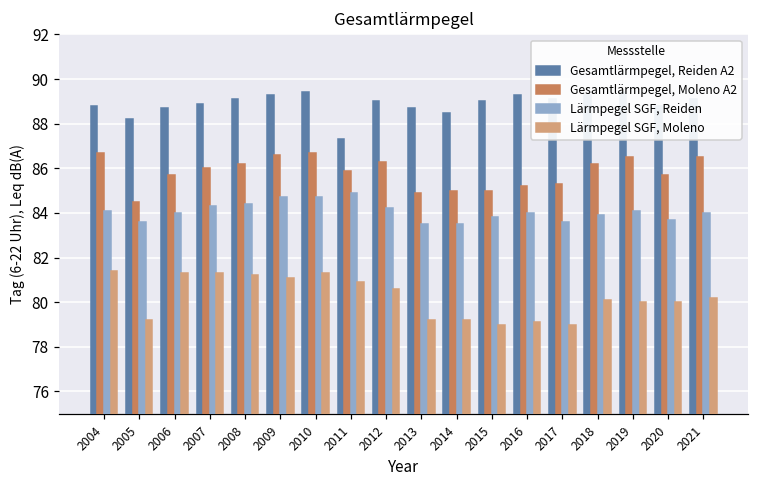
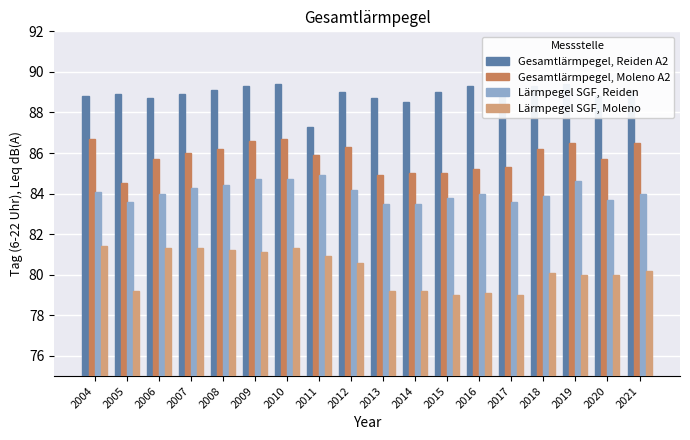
Gesamtlärmpegel, Reiden A2, 2005: 88.2 -> 88.9
Lärmpegel SGF, Reiden, 2019: 84.1 -> 84.6
